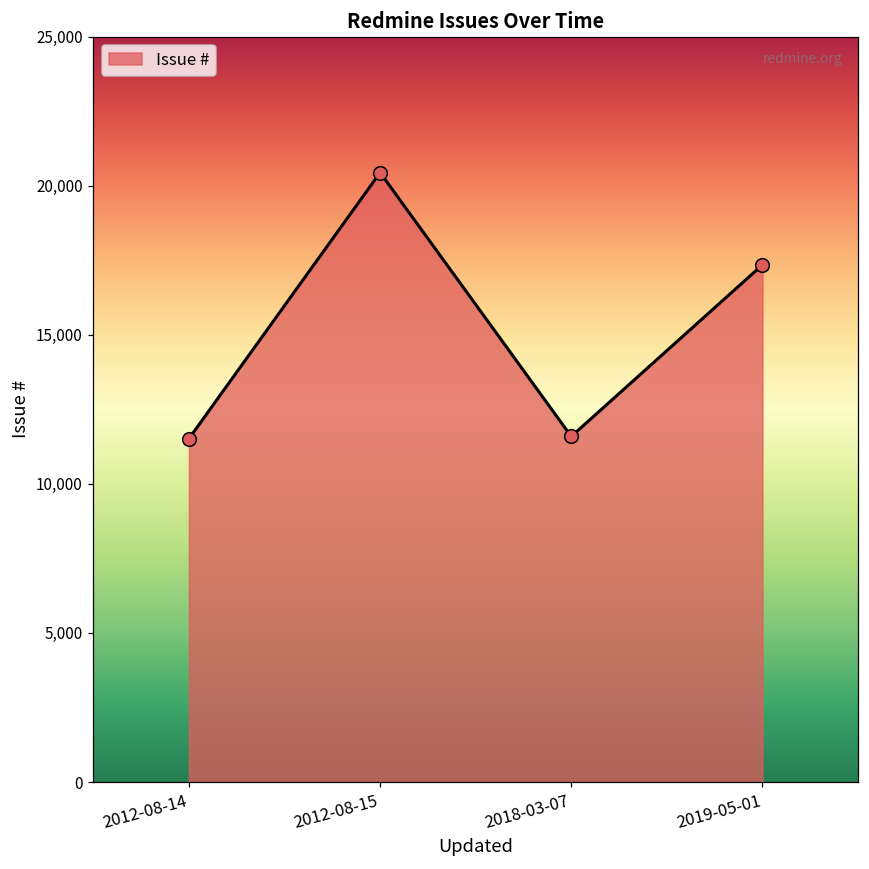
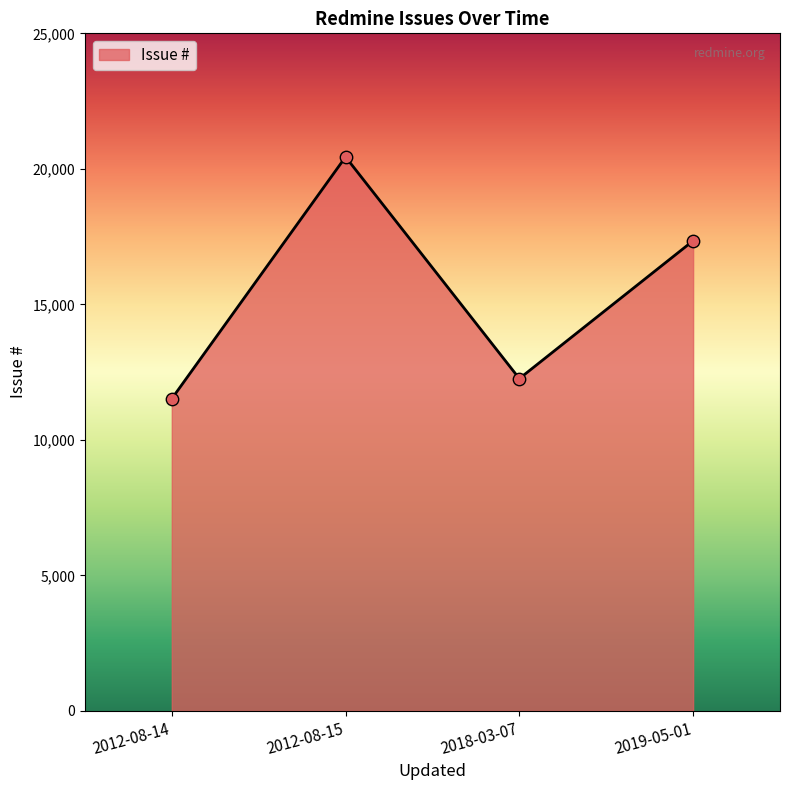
2018-03-07: 11,600 -> 12,300
